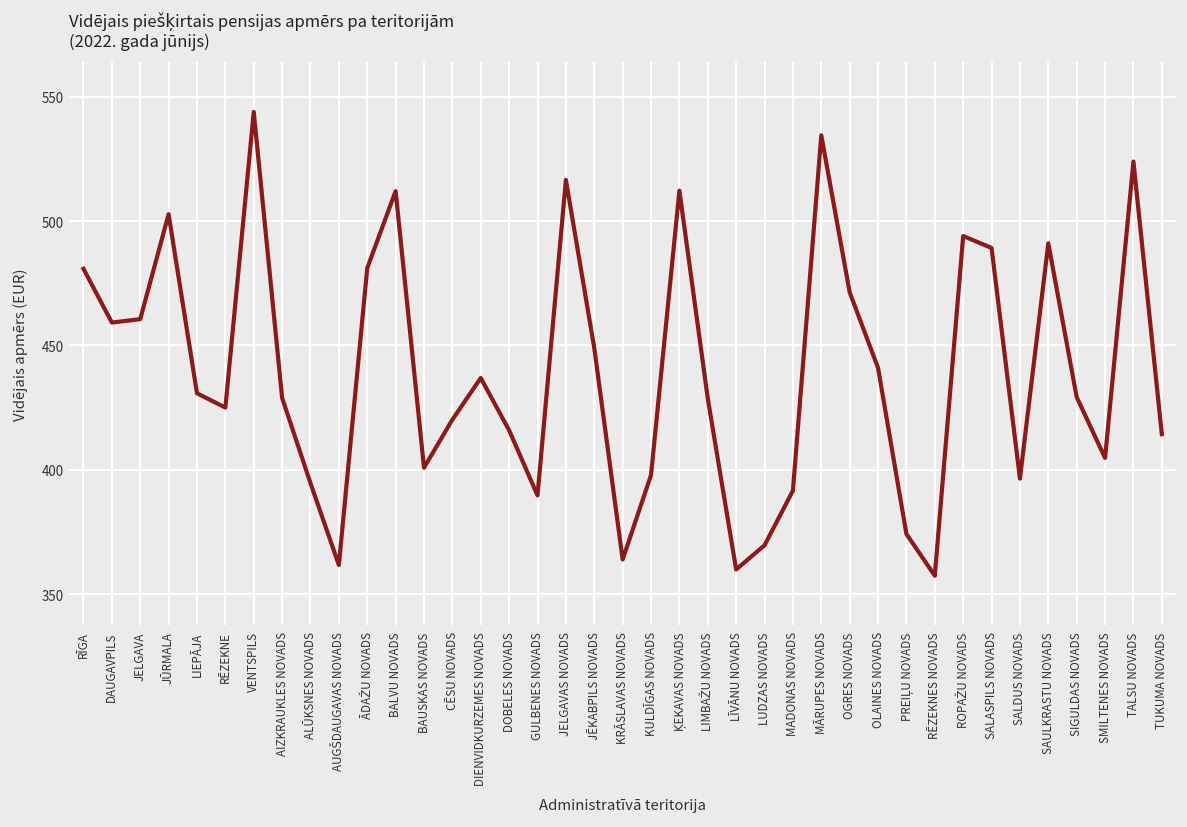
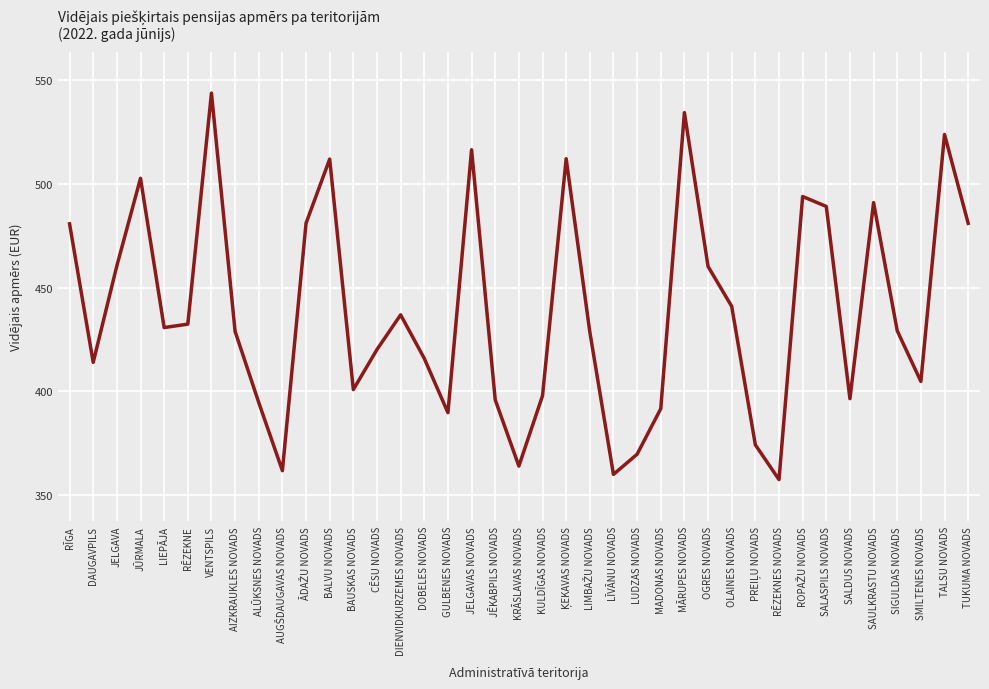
DAUGAVPILS: 459 -> 414
RĒZEKNE: 425 -> 432
JĒKABPILS NOVADS: 449 -> 396
OGRES NOVADS: 471 -> 460
TUKUMA NOVADS: 414 -> 481
